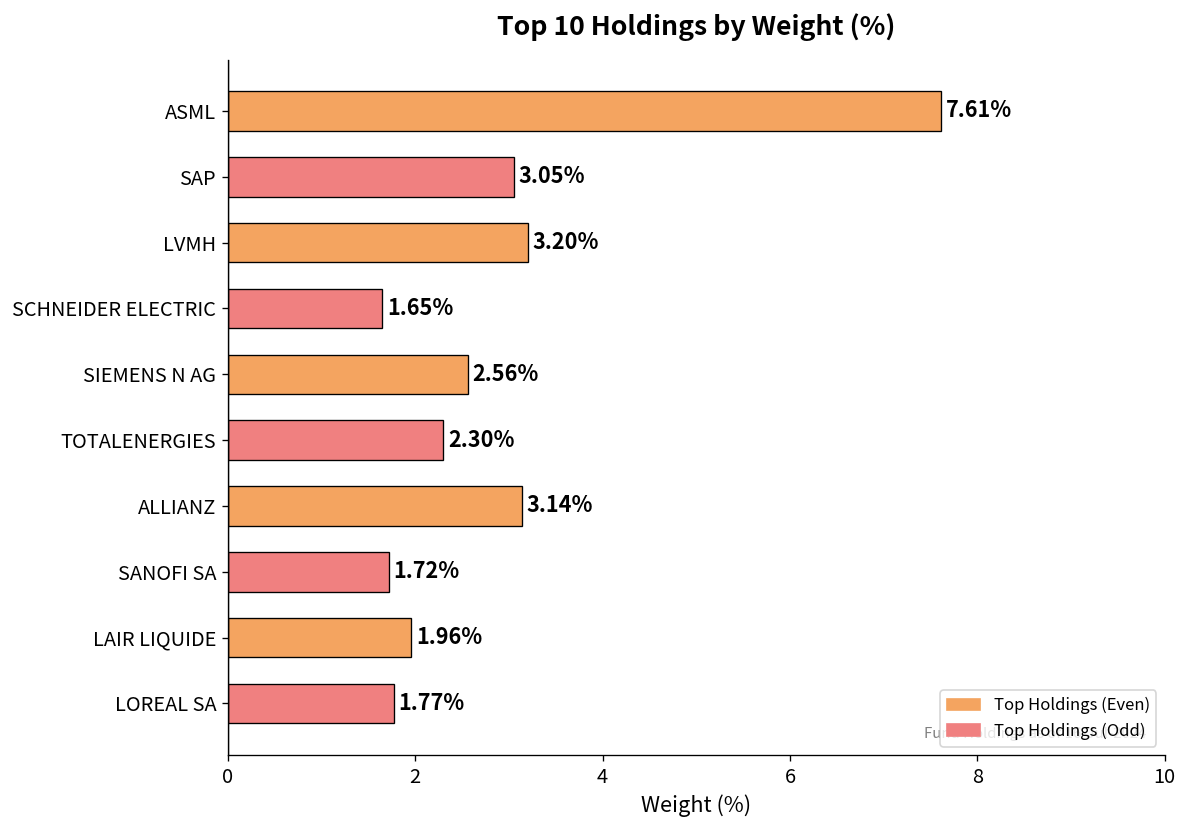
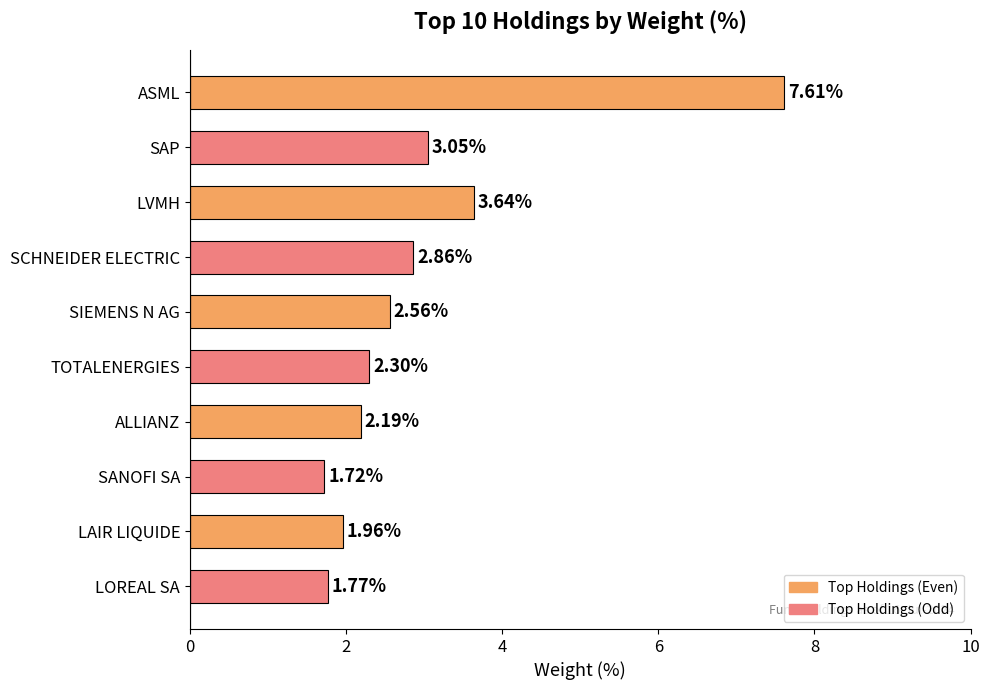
LVMH: 3.20% -> 3.64%
SCHNEIDER ELECTRIC: 1.65% -> 2.86%
ALLIANZ: 3.14% -> 2.19%
